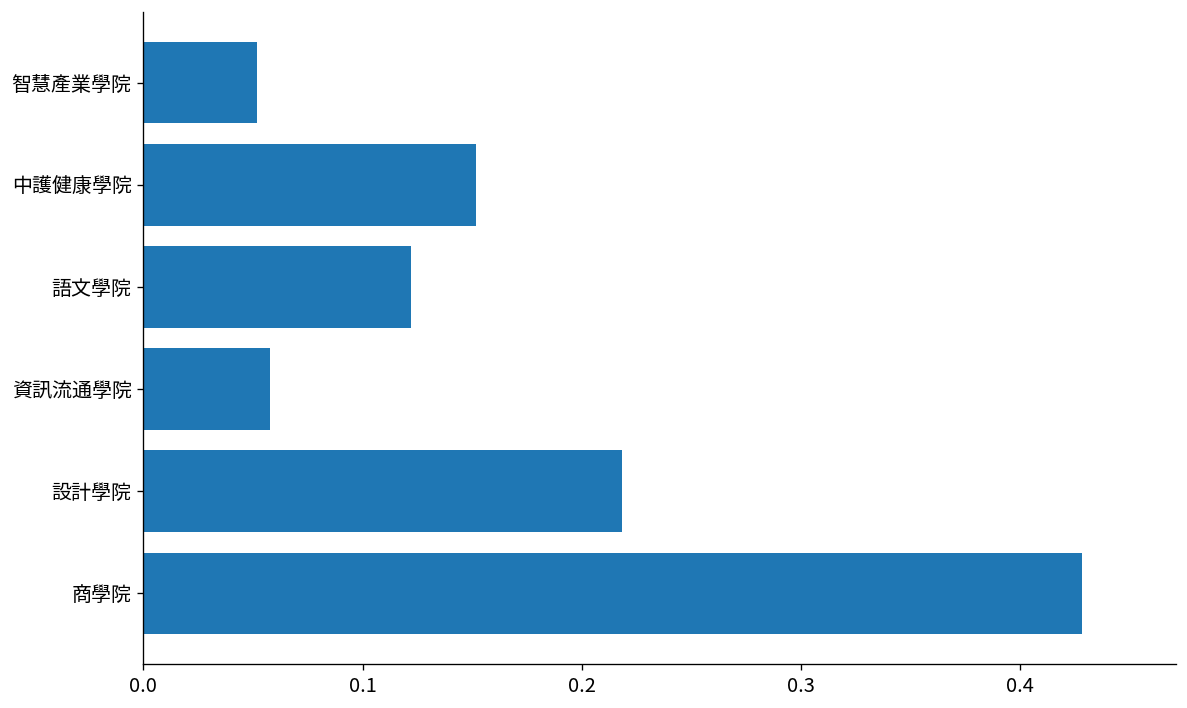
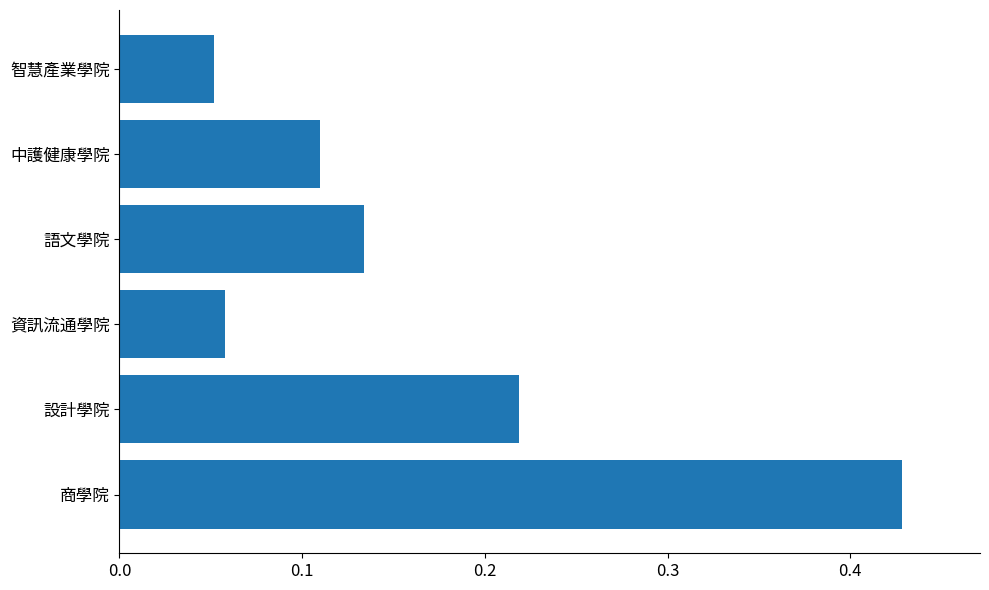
中護健康學院: 0.152 -> 0.110
語文學院: 0.122 -> 0.134
